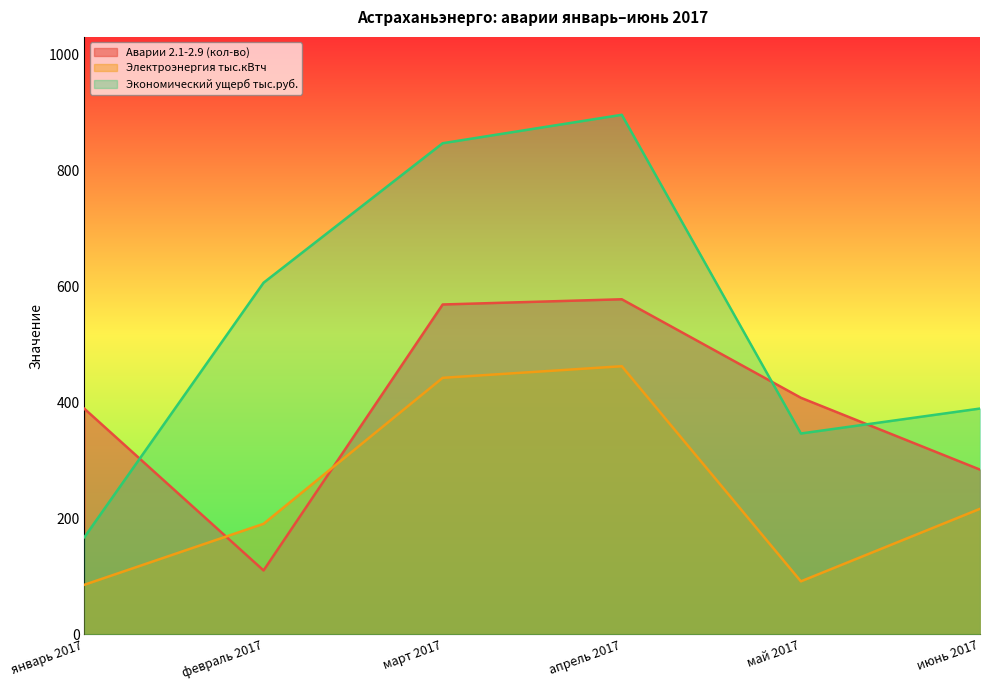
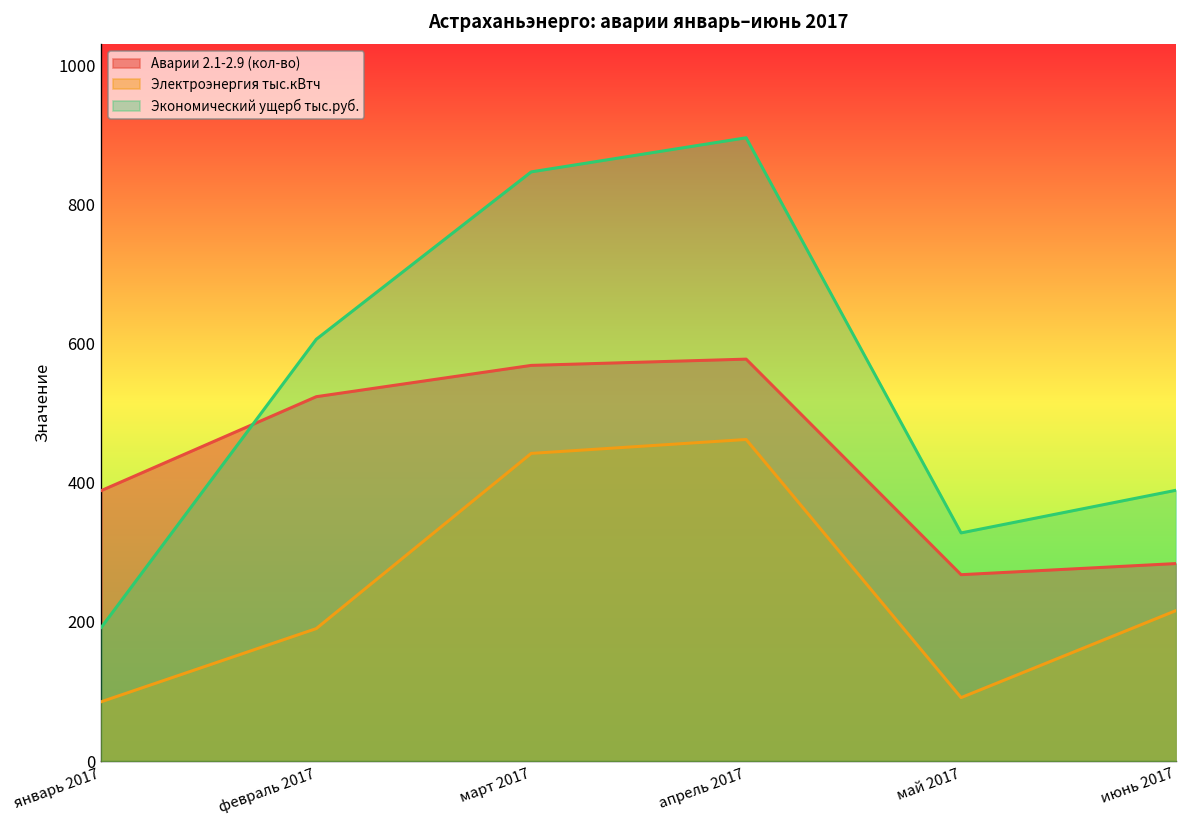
Экономический ущерб тыс.руб., январь 2017: 170 -> 190
Аварии 2.1-2.9 (кол-во), февраль 2017: 110 -> 520
Аварии 2.1-2.9 (кол-во), май 2017: 410 -> 270
Экономический ущерб тыс.руб., май 2017: 350 -> 330
